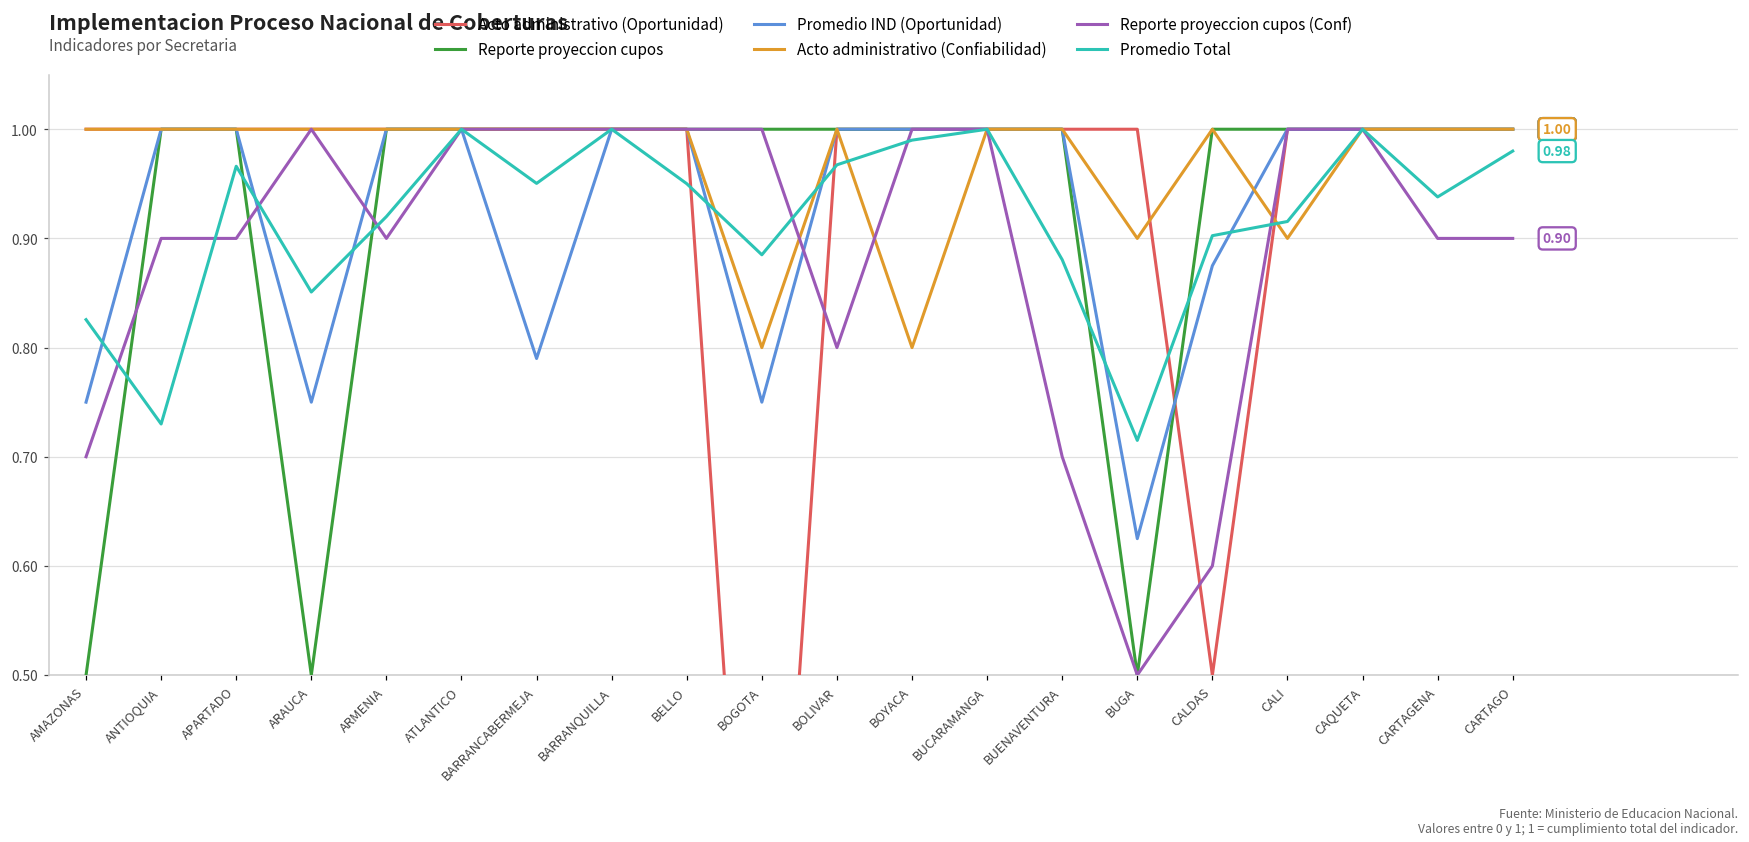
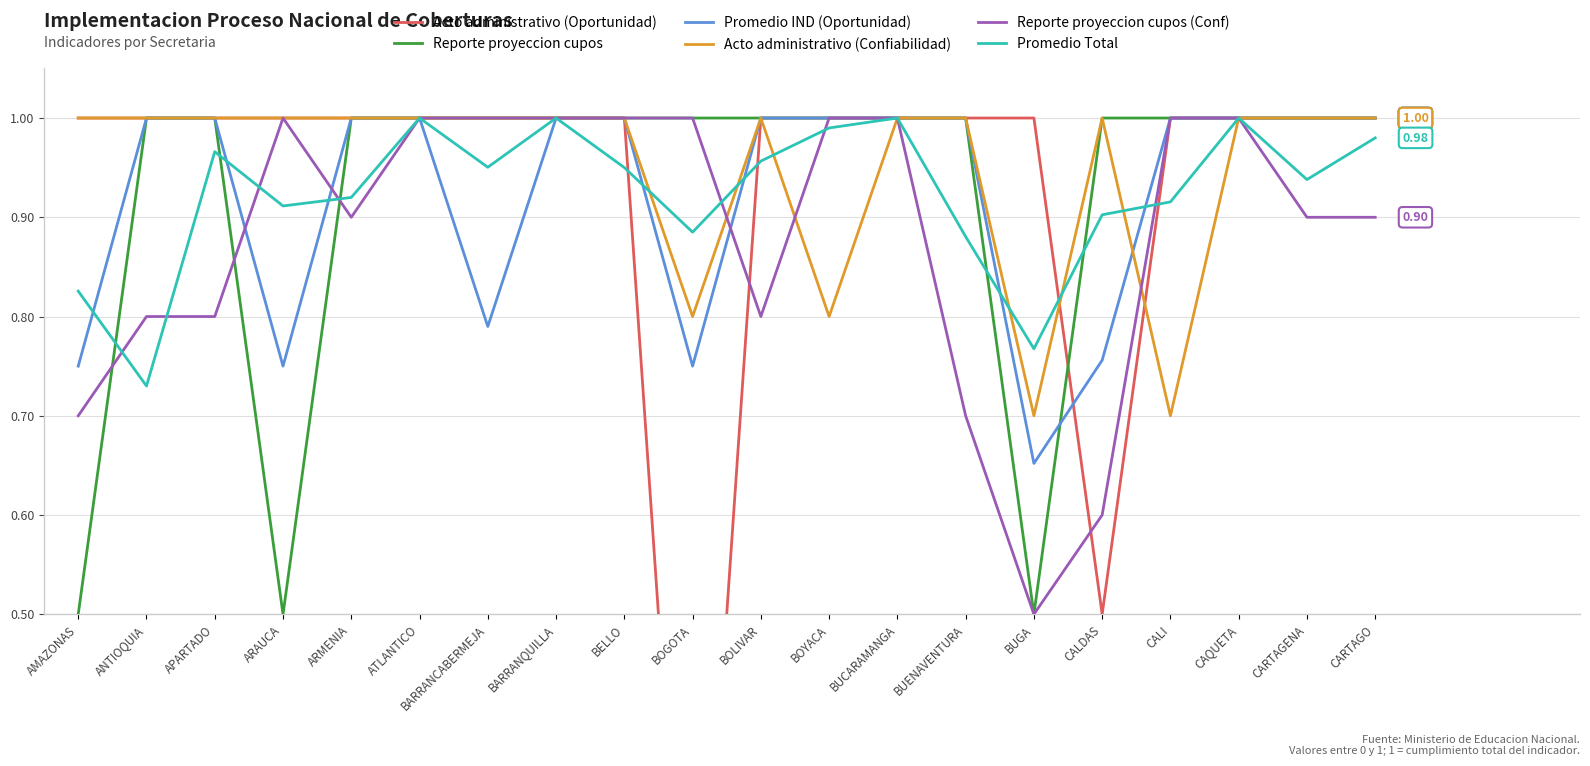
Reporte proyeccion cupos (Conf), ANTIOQUIA: 0.9 -> 0.8
Reporte proyeccion cupos (Conf), APARTADO: 0.9 -> 0.8
Promedio Total, ARAUCA: 0.85 -> 0.91
Promedio Total, BOLIVAR: 0.97 -> 0.96
Promedio IND (Oportunidad), BUGA: 0.63 -> 0.65
Acto administrativo (Confiabilidad), BUGA: 0.9 -> 0.7
Promedio Total, BUGA: 0.72 -> 0.77
Promedio IND (Oportunidad), CALDAS: 0.88 -> 0.76
Acto administrativo (Confiabilidad), CALI: 0.9 -> 0.7
